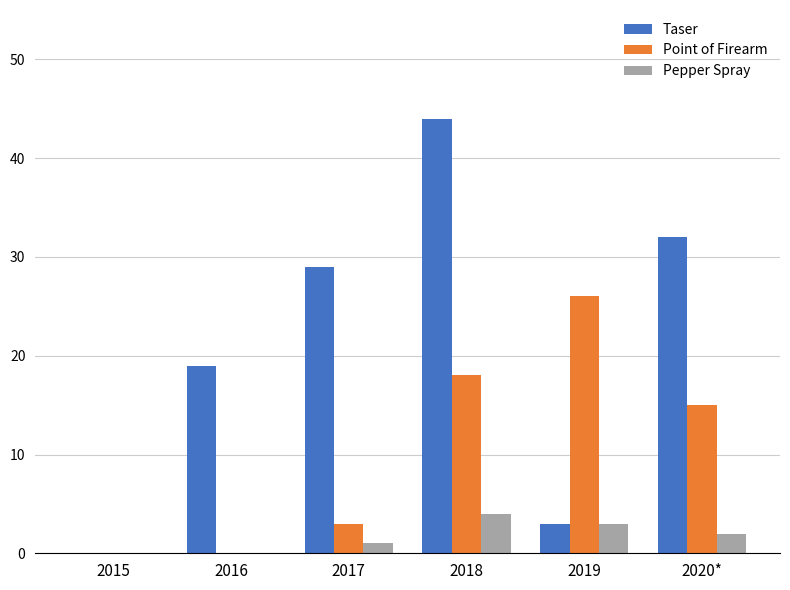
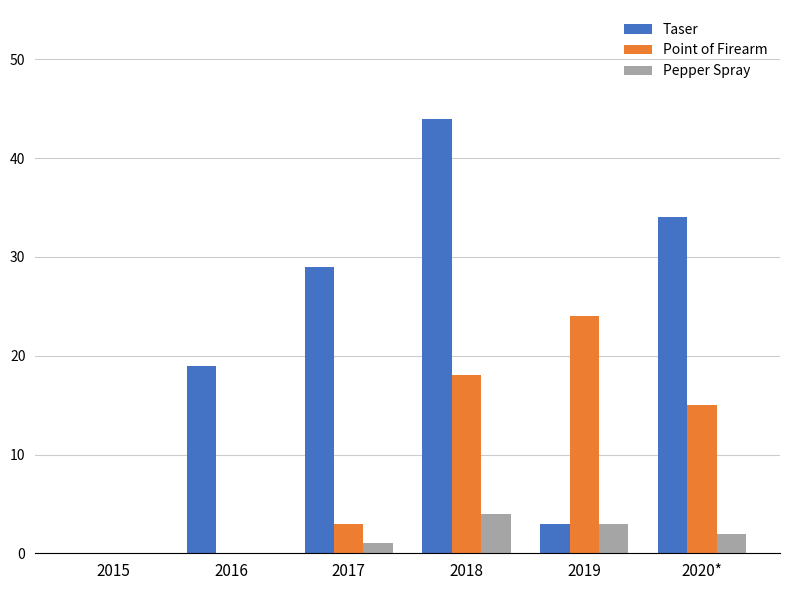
Point of Firearm, 2019: 26 -> 24
Taser, 2020*: 32 -> 34
